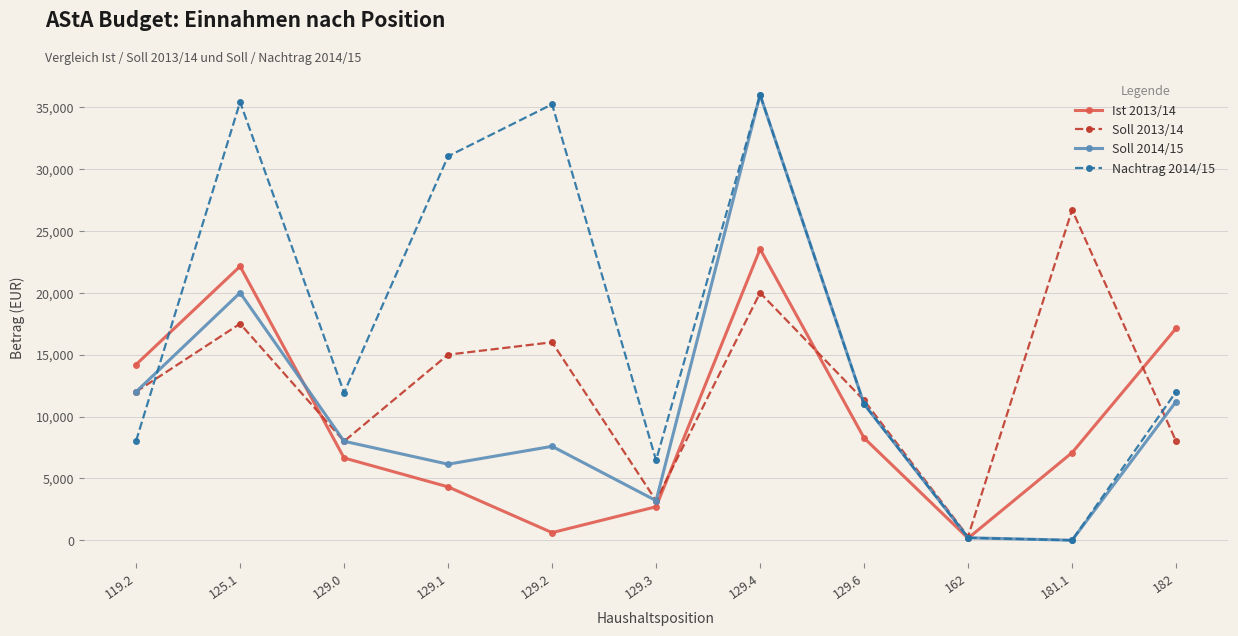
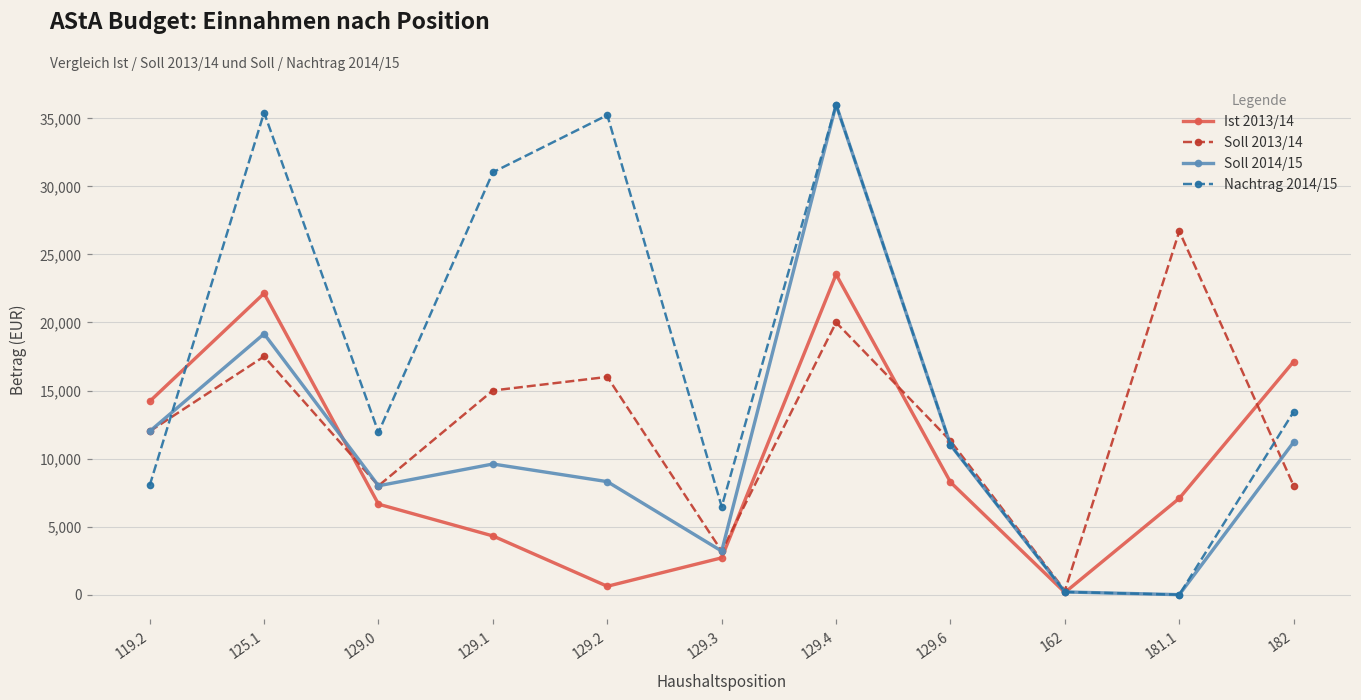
Soll 2014/15, 125.1: 20,000 -> 19,200
Soll 2014/15, 129.1: 6,100 -> 9,600
Soll 2014/15, 129.2: 7,600 -> 8,300
Nachtrag 2014/15, 182: 12,000 -> 13,400
